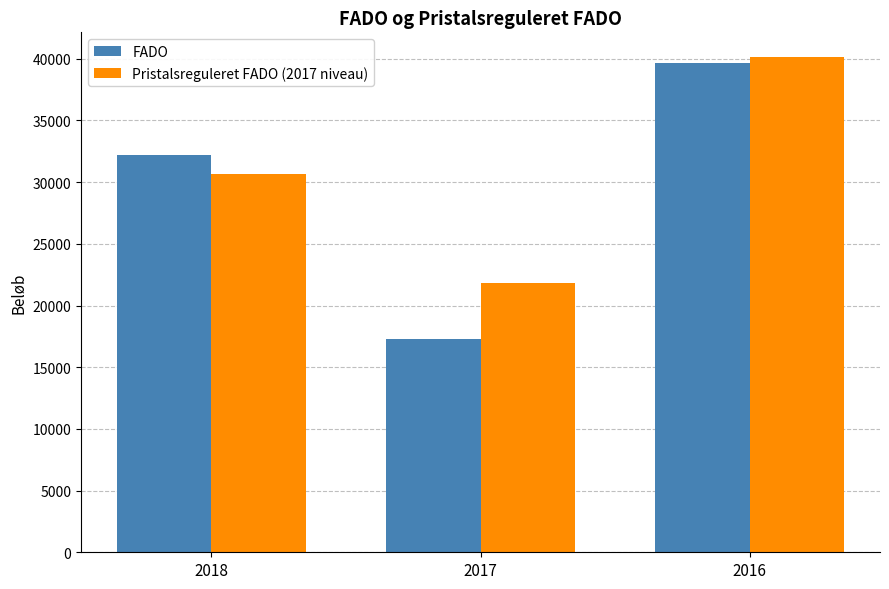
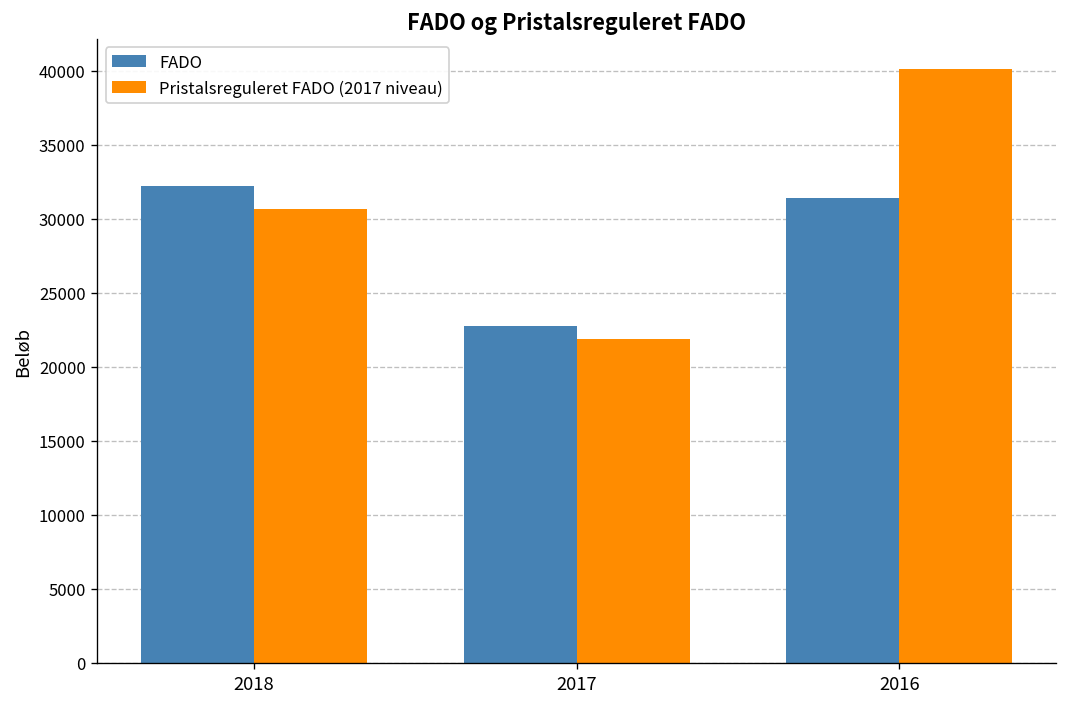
FADO, 2017: 17300 -> 22800
FADO, 2016: 39600 -> 31400
